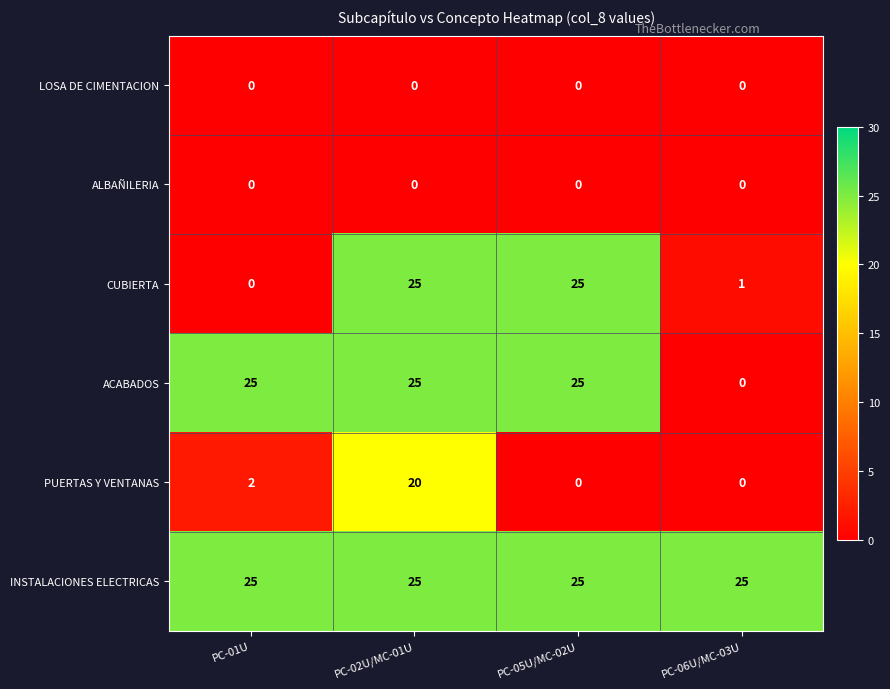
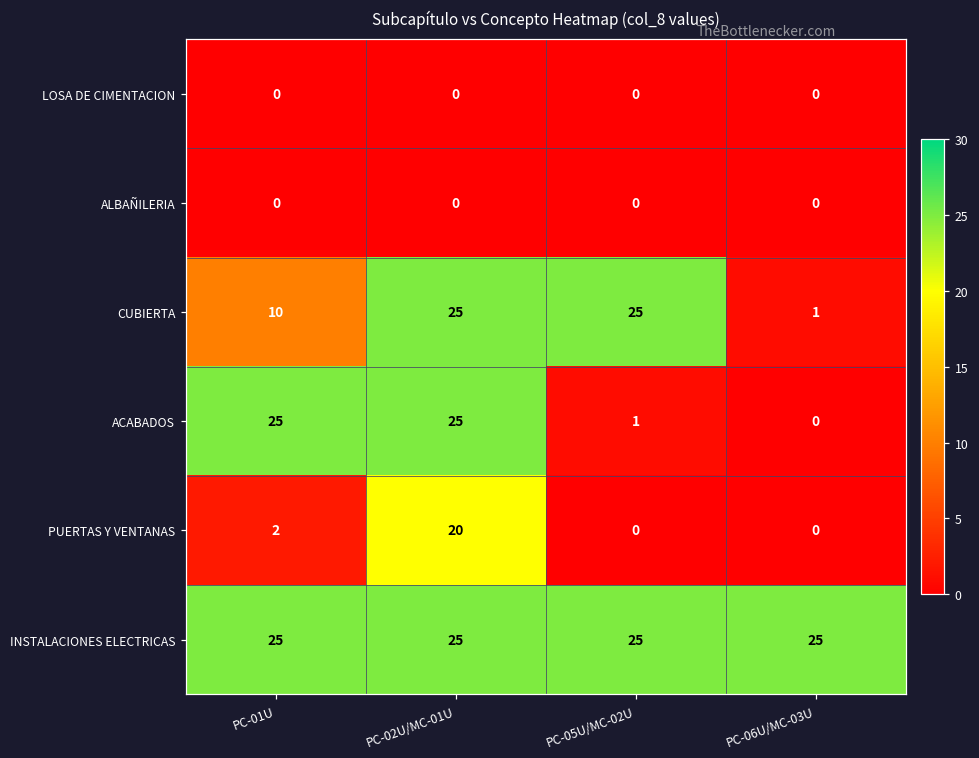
CUBIERTA, PC-01U: 0 -> 10
ACABADOS, PC-05U/MC-02U: 25 -> 1
